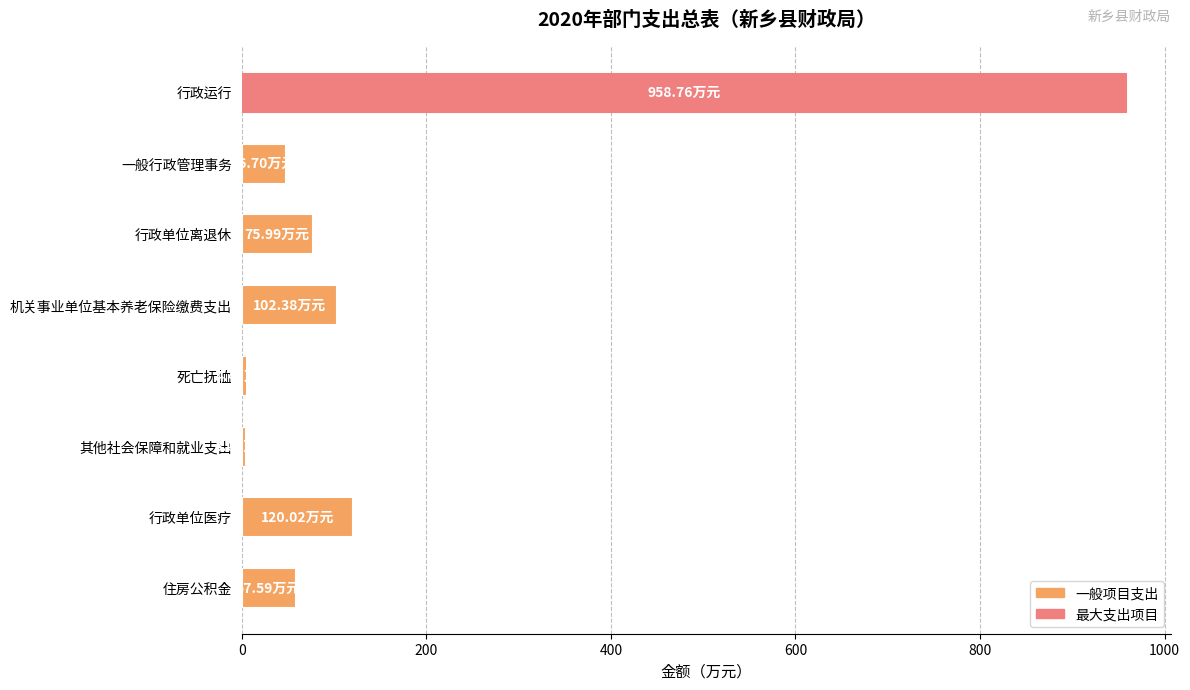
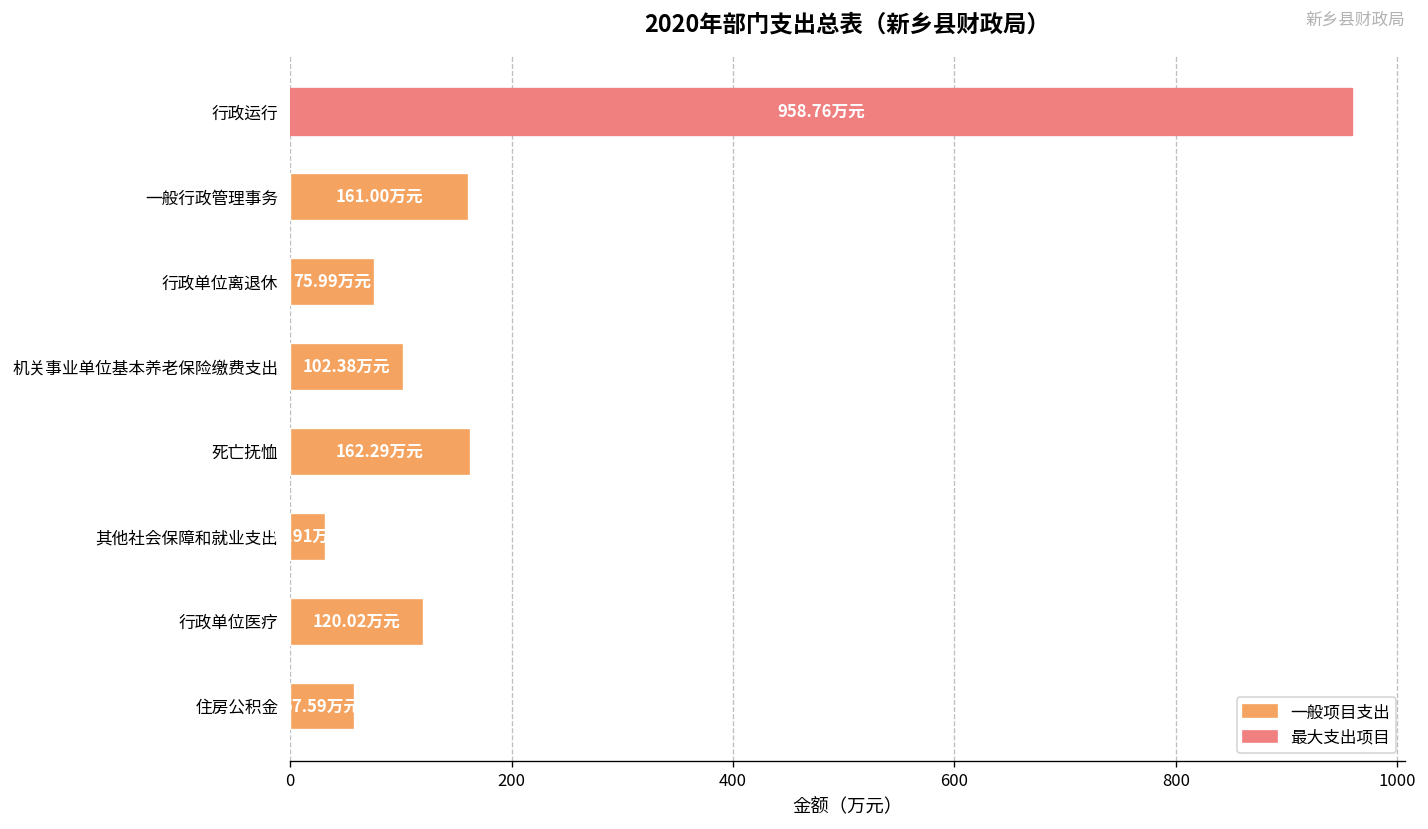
一般行政管理事务: 46.70 -> 161.00
死亡抚恤: 0 -> 160
其他社会保障和就业支出: 0 -> 30
